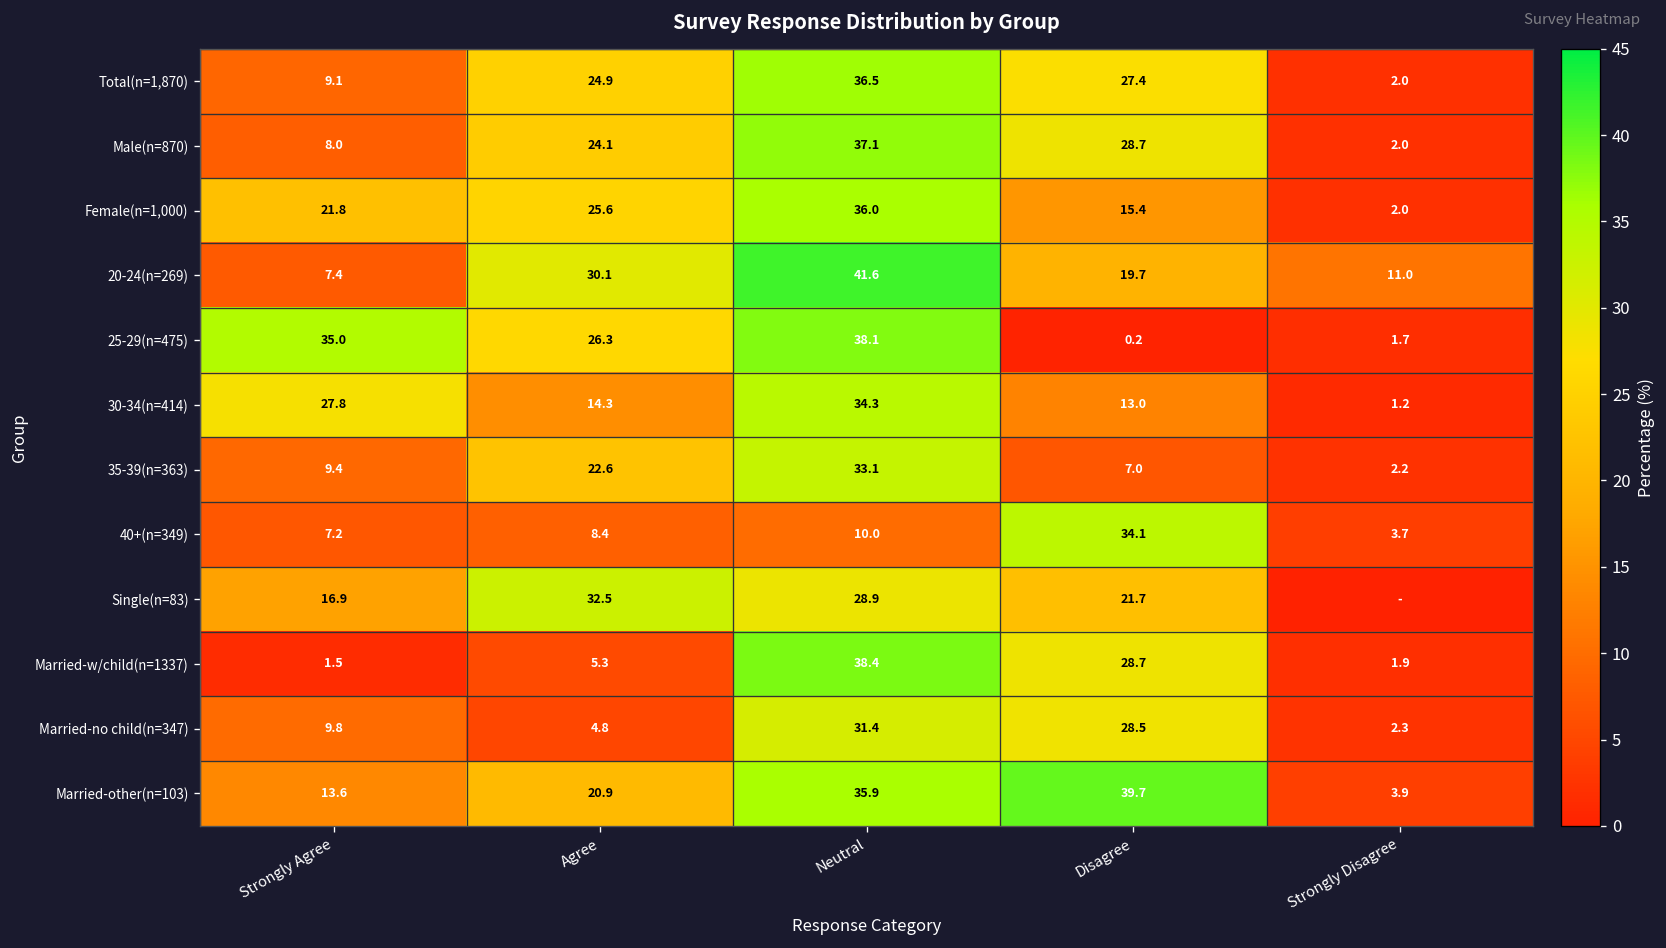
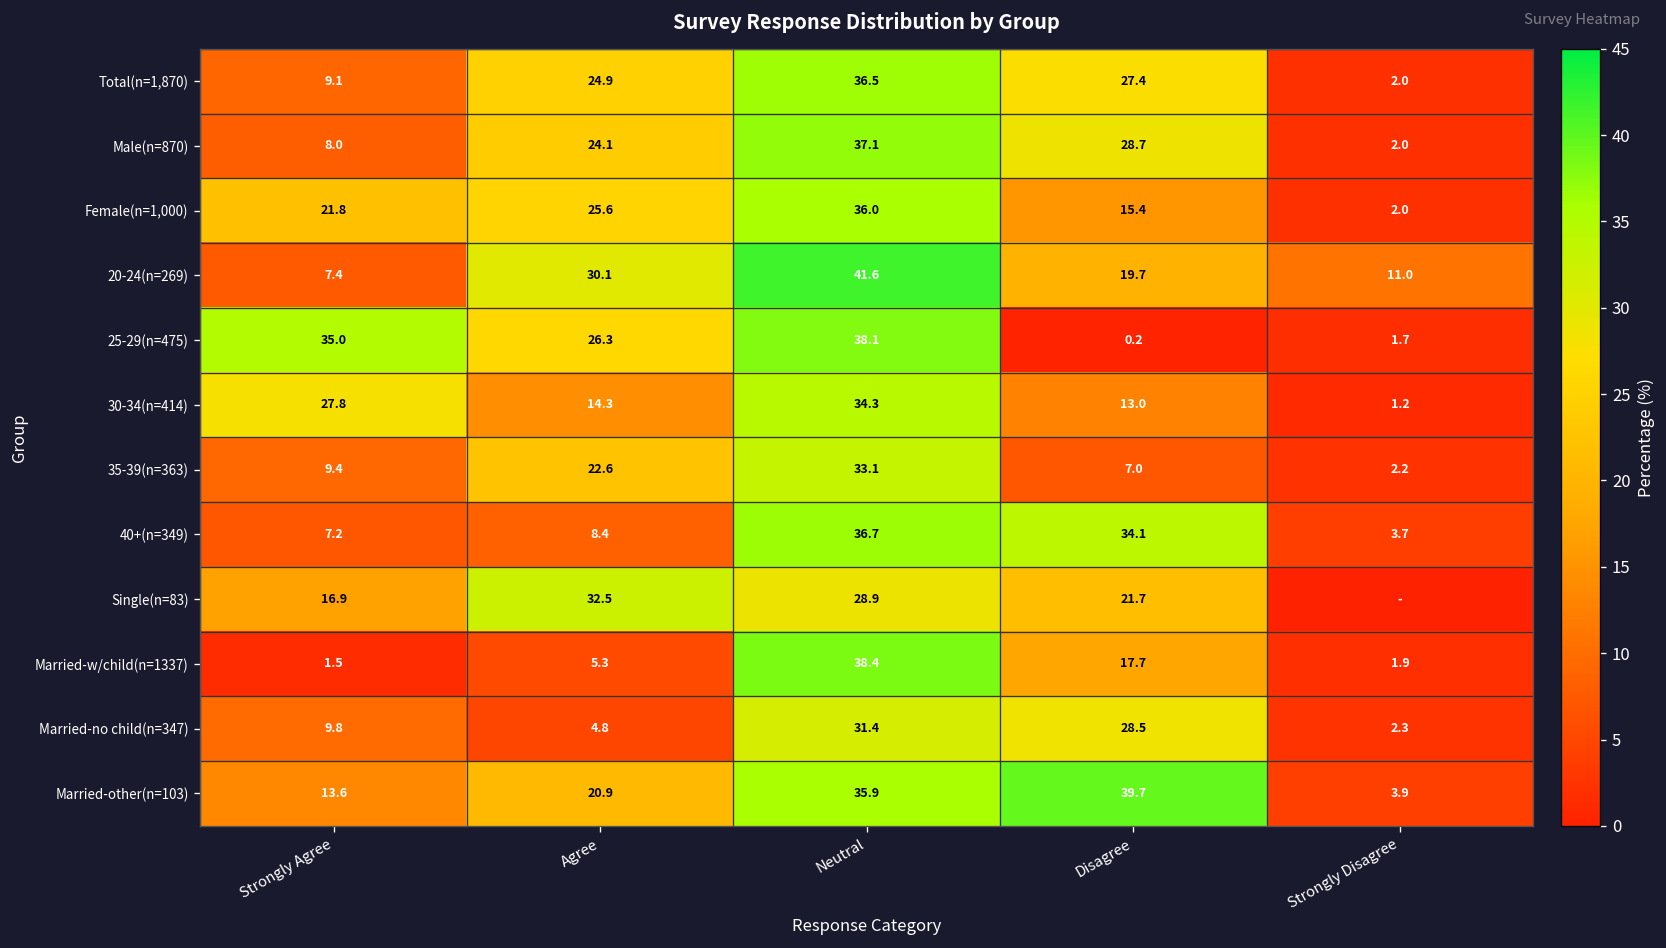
40+(n=349), Neutral: 10.0 -> 36.7
Married-w/child(n=1337), Disagree: 28.7 -> 17.7
